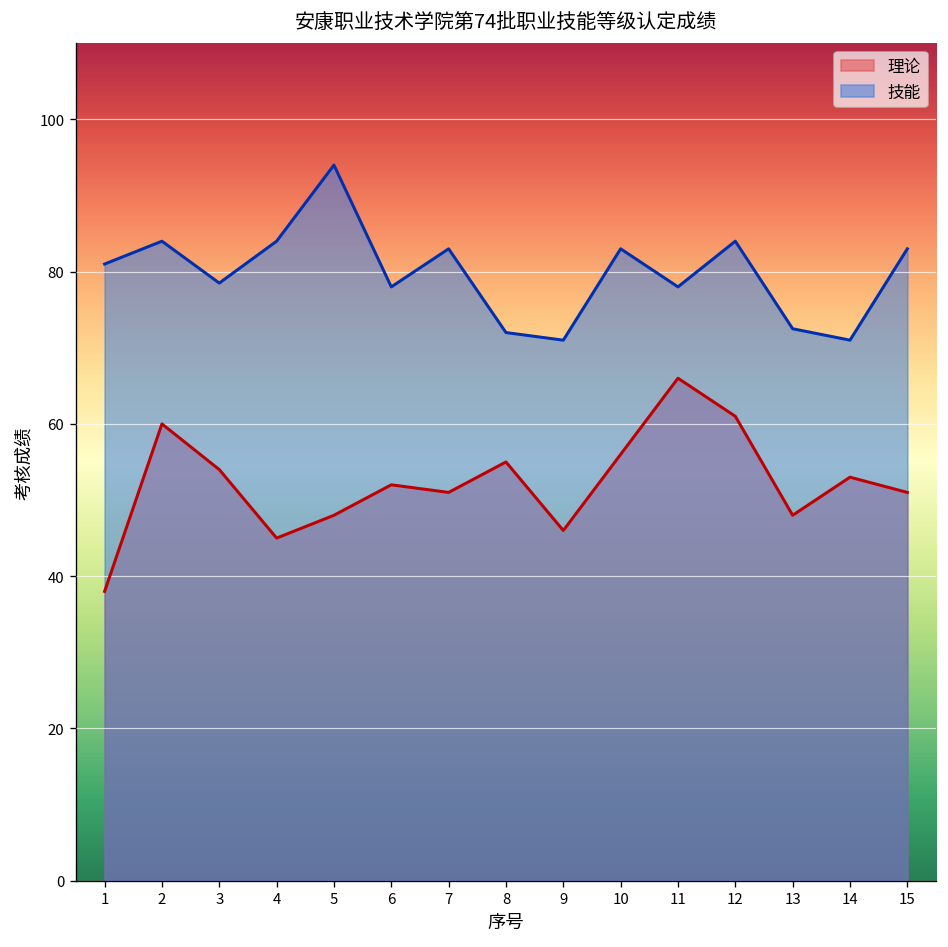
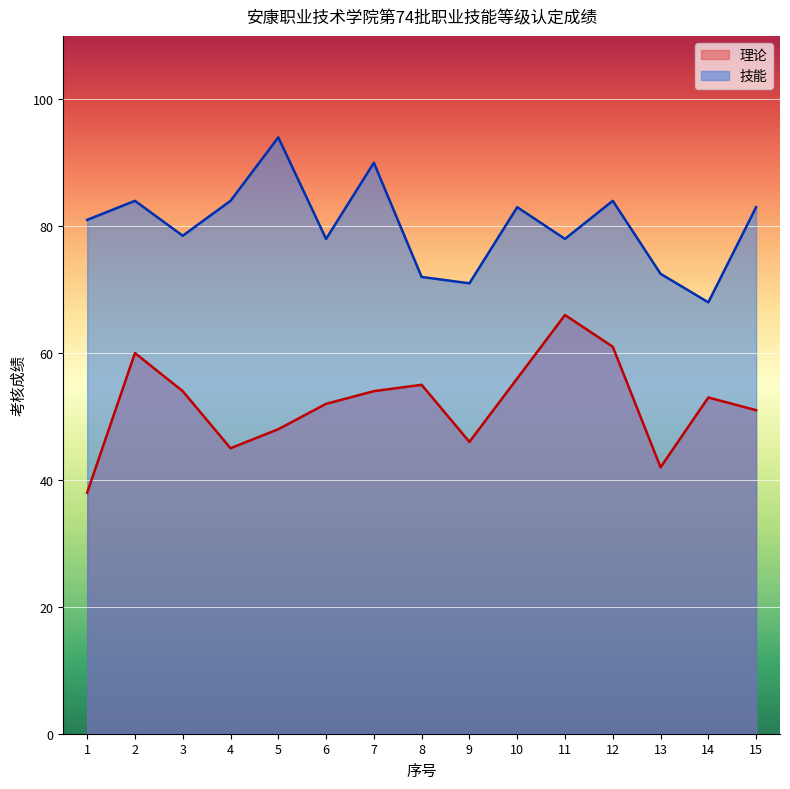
理论, 7: 51 -> 54
技能, 7: 83 -> 90
理论, 13: 48 -> 42
技能, 14: 71 -> 68
